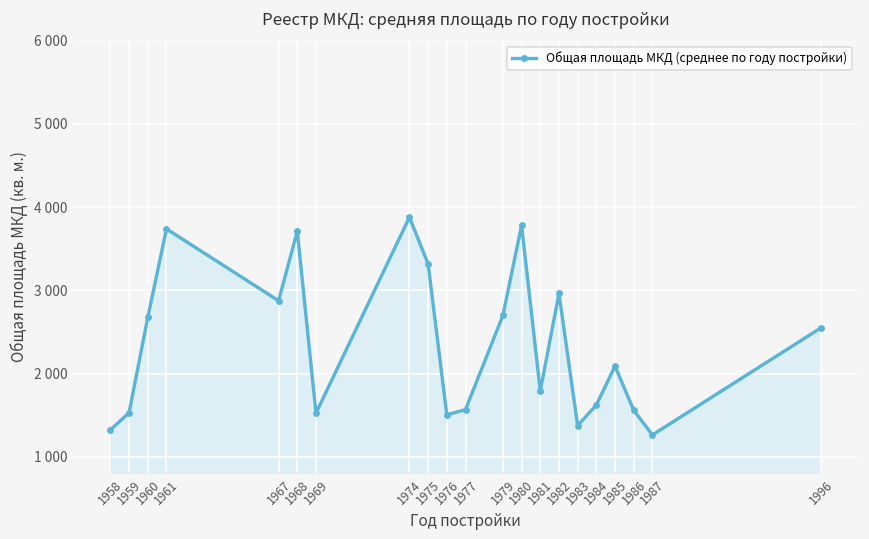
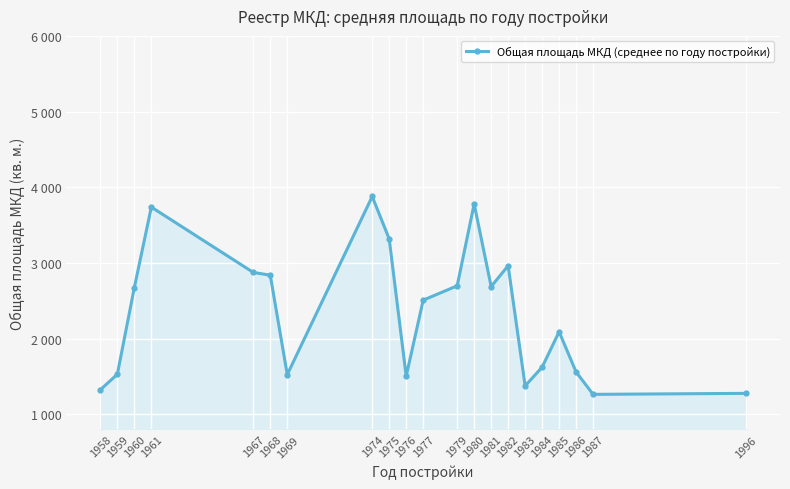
1968: 3700 -> 2800
1977: 1600 -> 2500
1981: 1800 -> 2700
1996: 2500 -> 1300
